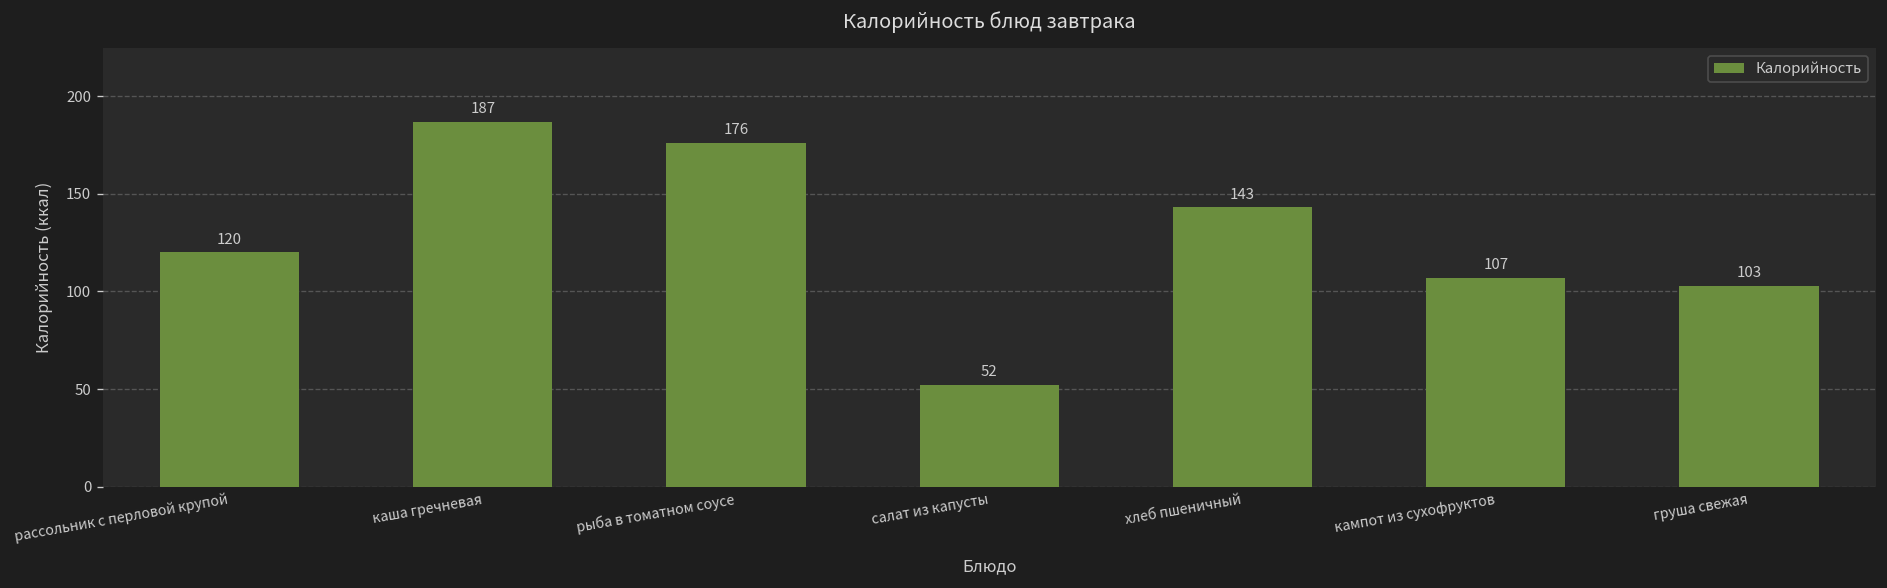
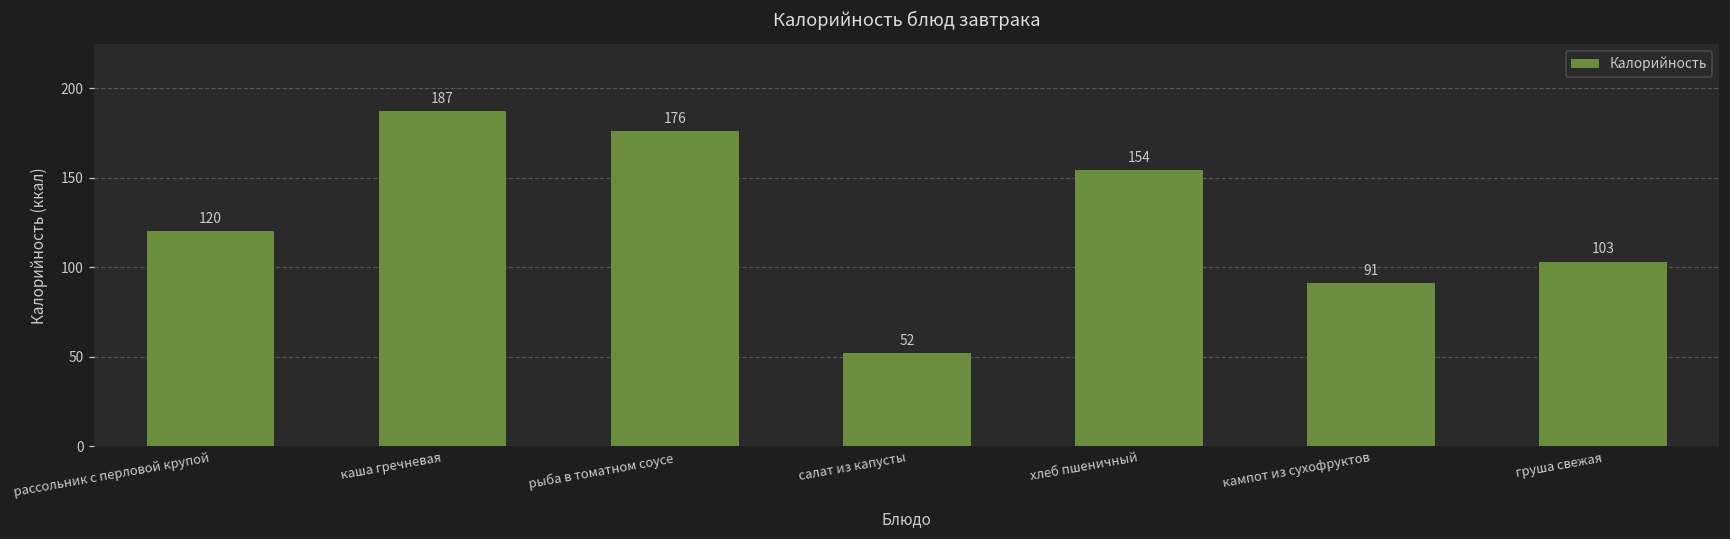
хлеб пшеничный: 143 -> 154
кампот из сухофруктов: 107 -> 91
